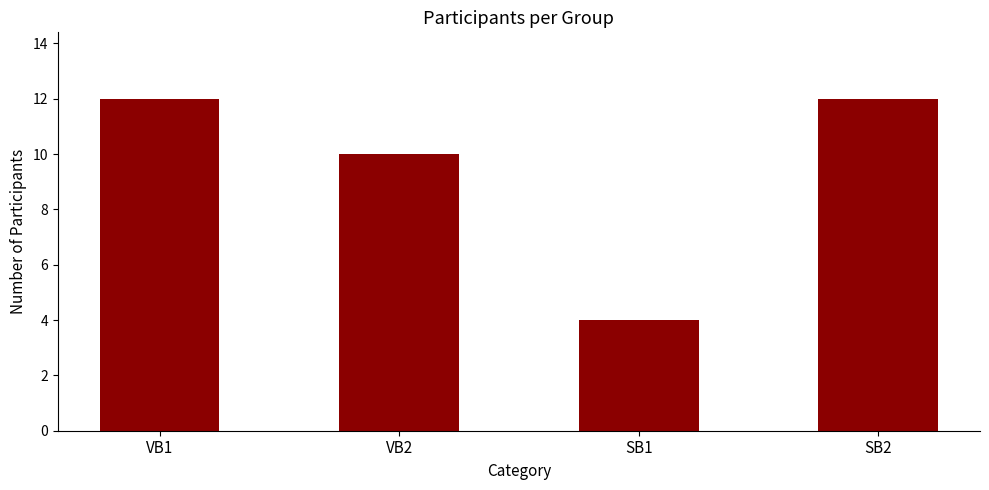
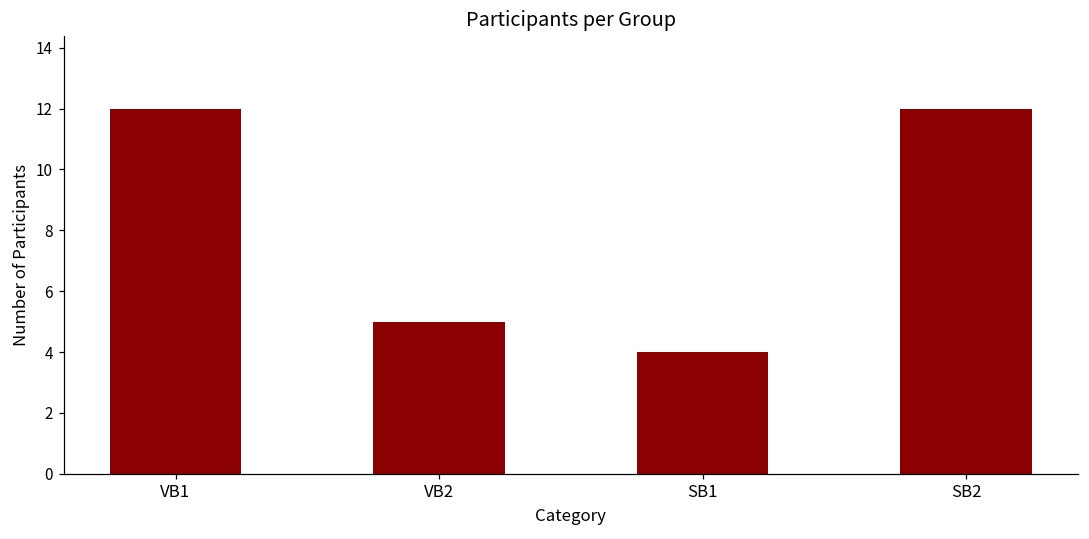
VB2: 10 -> 5
